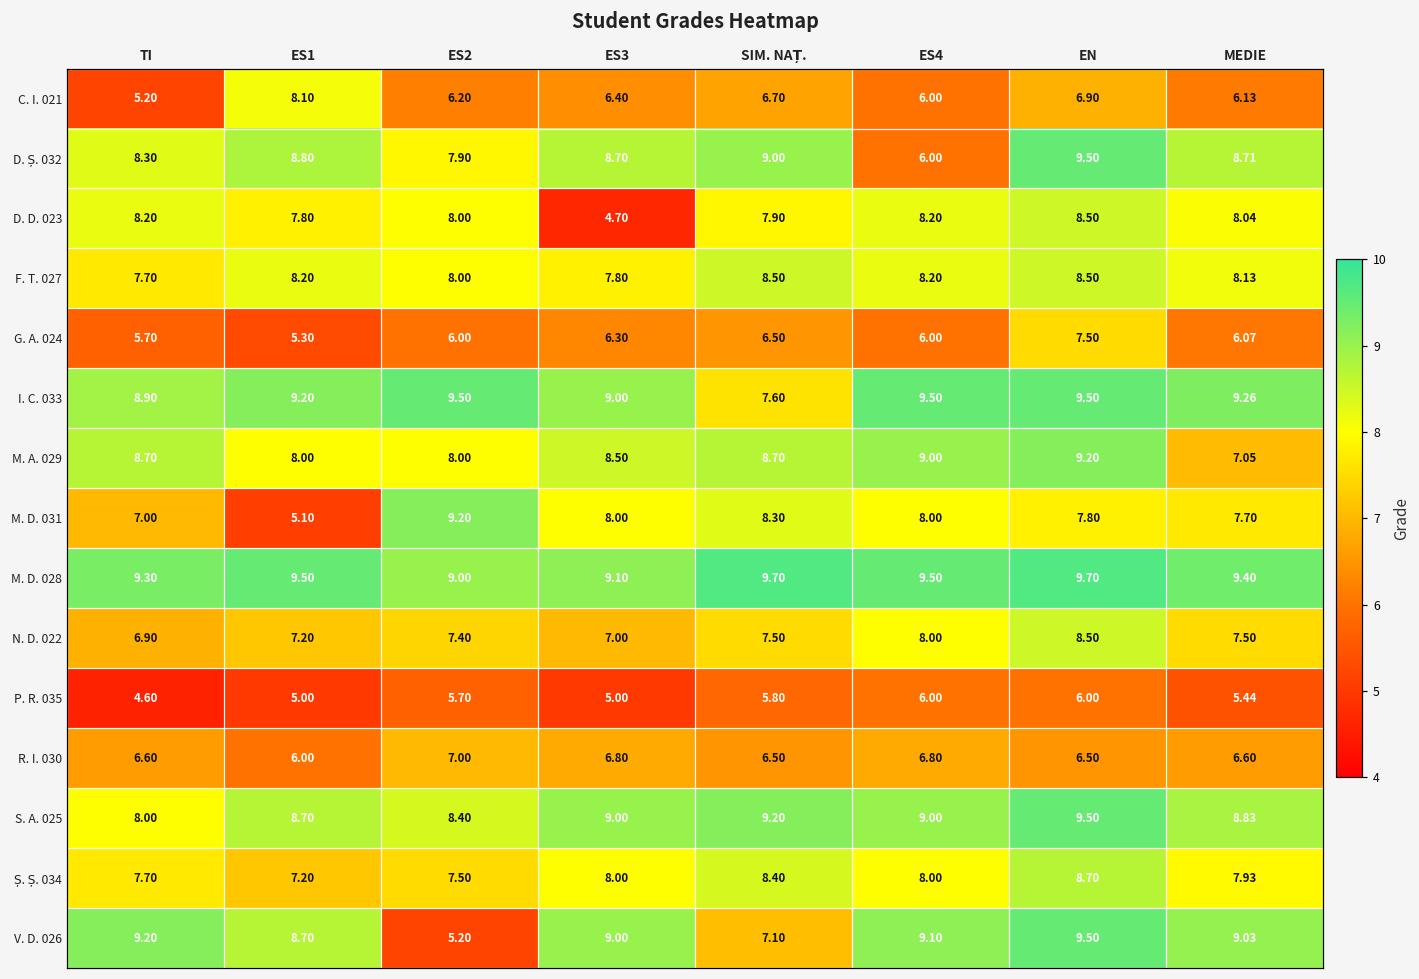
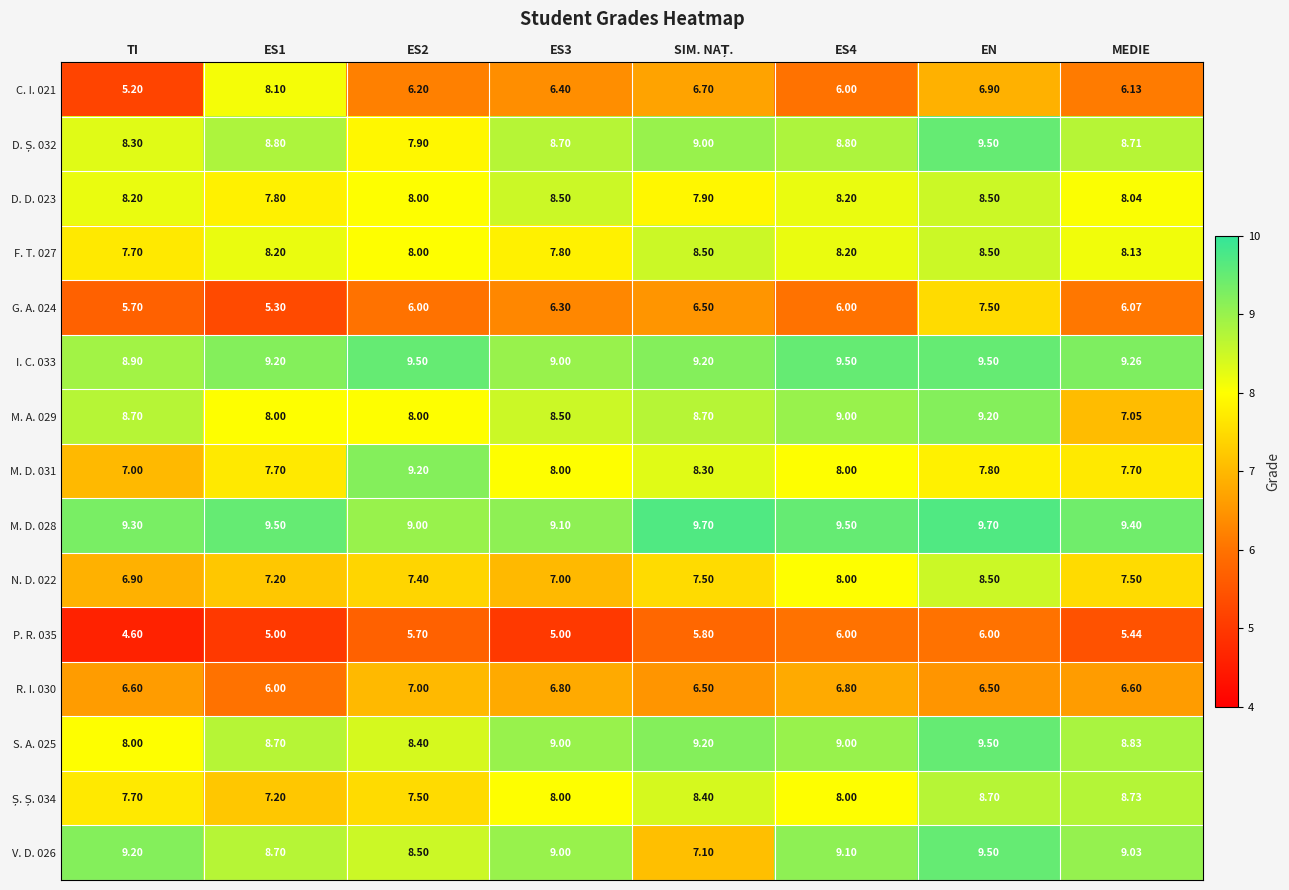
D. Ș. 032, ES4: 6.00 -> 8.80
D. D. 023, ES3: 4.70 -> 8.50
I. C. 033, SIM. NAȚ.: 7.60 -> 9.20
M. D. 031, ES1: 5.10 -> 7.70
Ș. Ș. 034, MEDIE: 7.93 -> 8.73
V. D. 026, ES2: 5.20 -> 8.50
